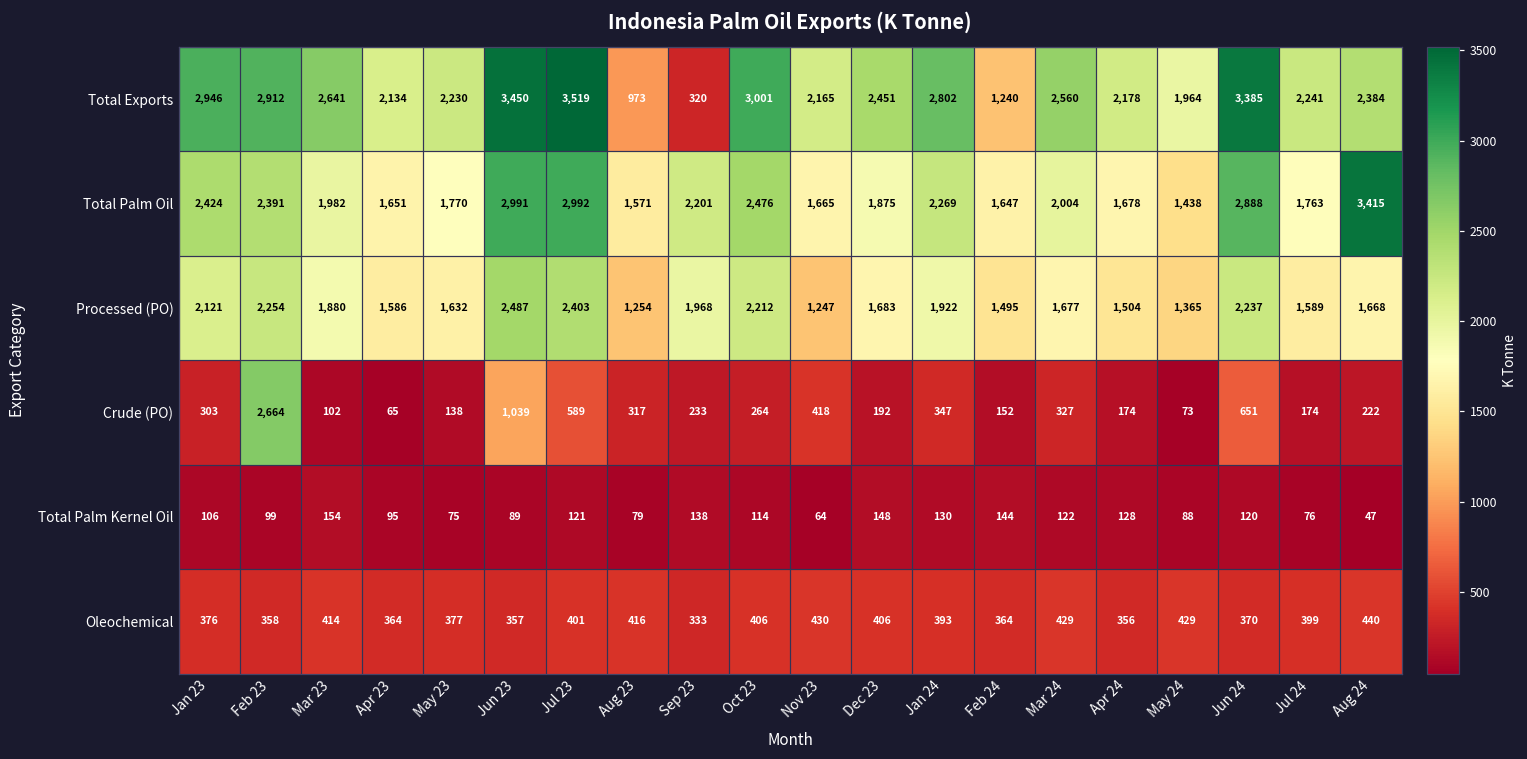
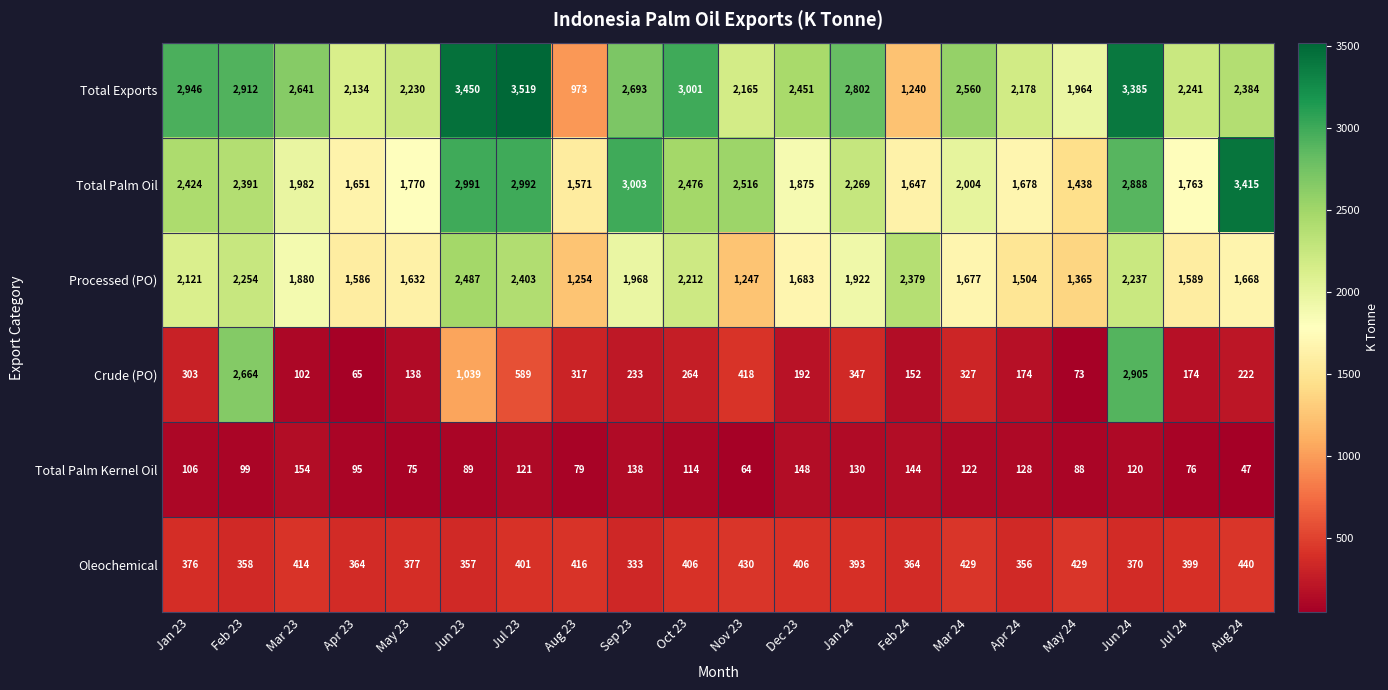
Total Exports, Sep 23: 320 -> 2,693
Total Palm Oil, Sep 23: 2,201 -> 3,003
Total Palm Oil, Nov 23: 1,665 -> 2,516
Processed (PO), Feb 24: 1,495 -> 2,379
Crude (PO), Jun 24: 651 -> 2,905
